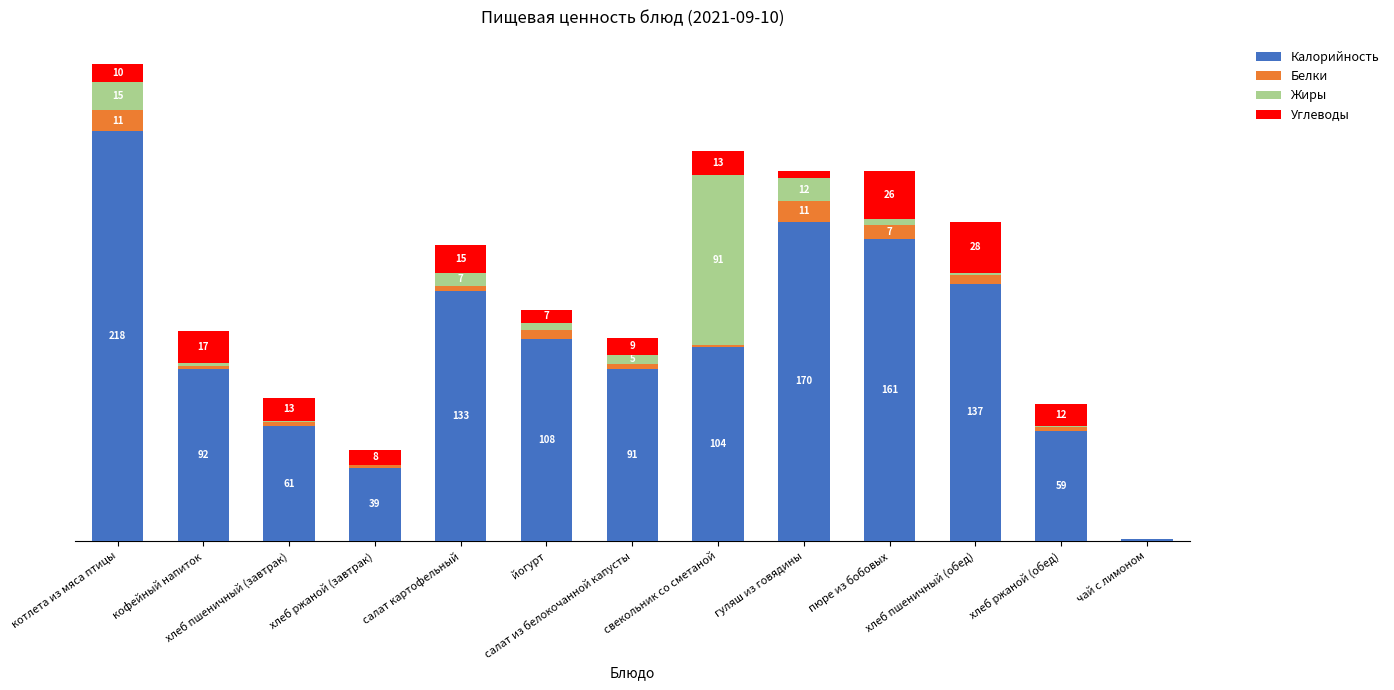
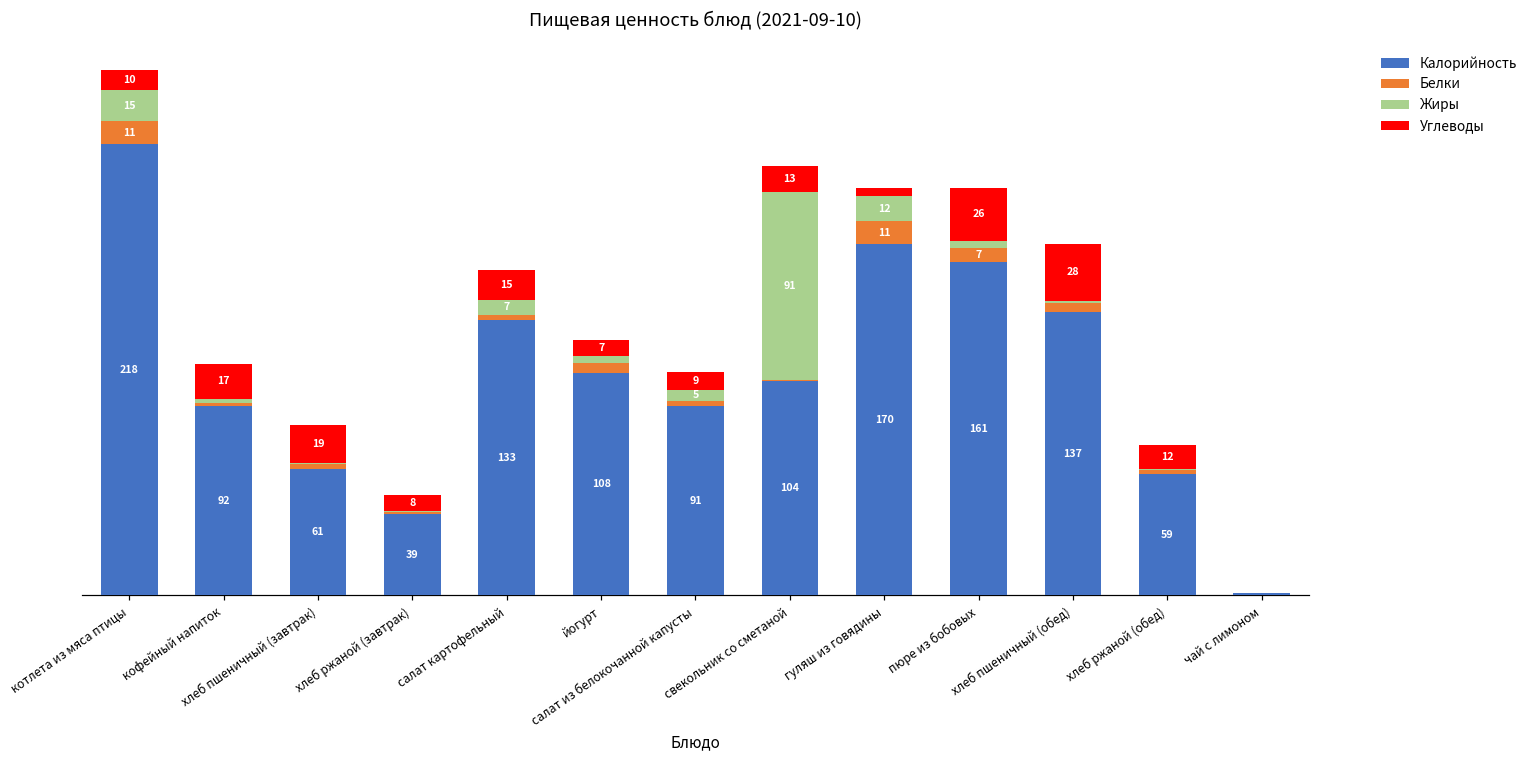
Углеводы, хлеб пшеничный (завтрак): 13 -> 19
